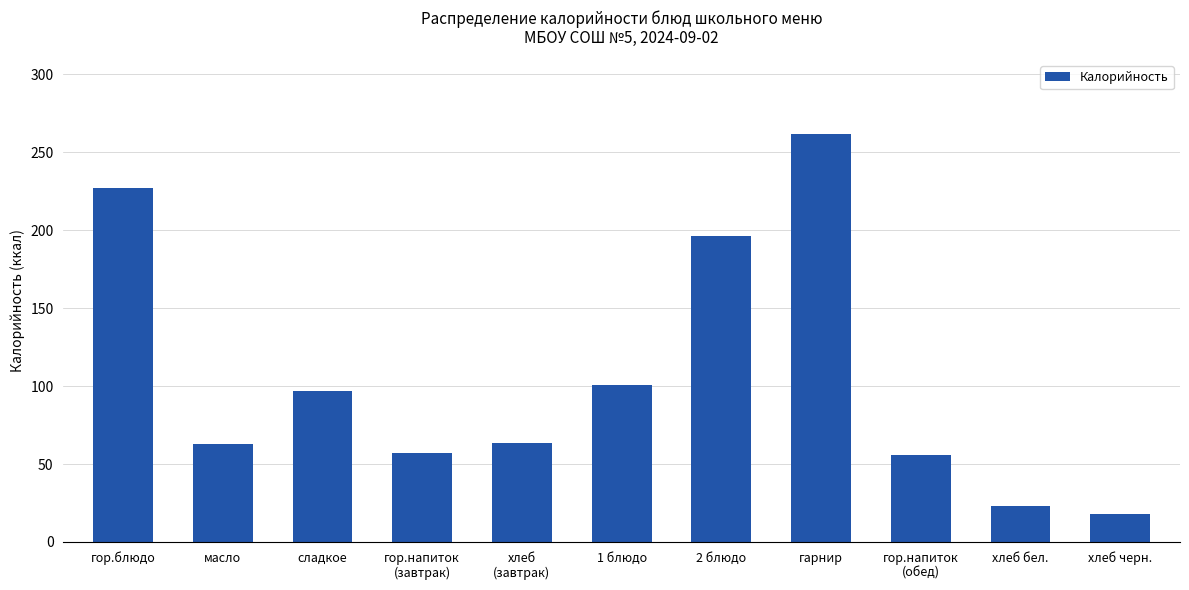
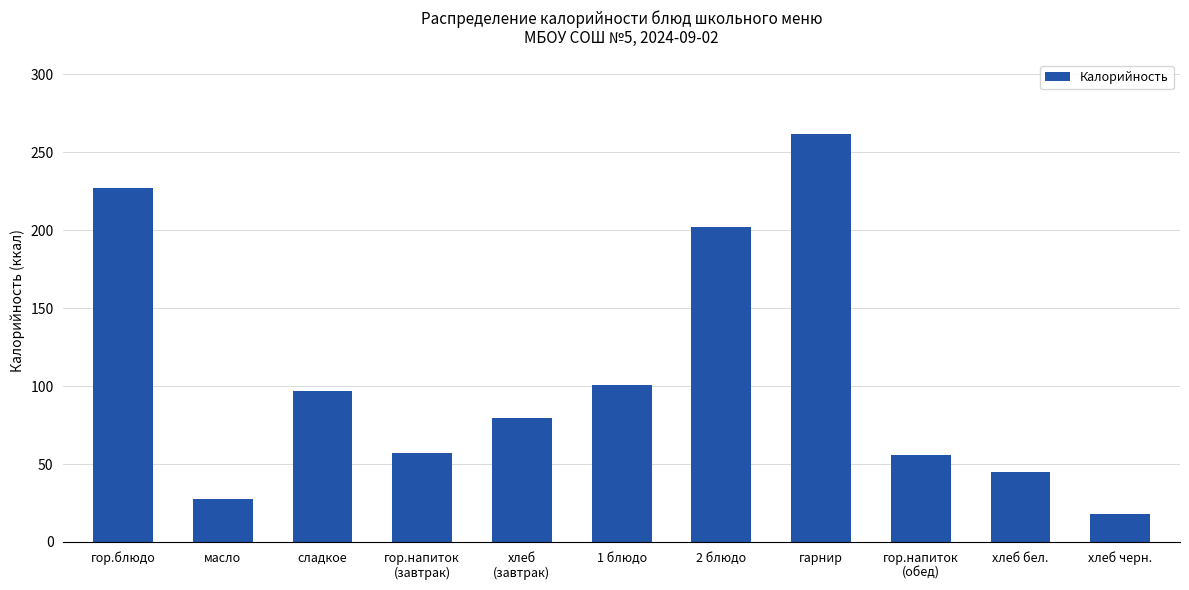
масло: 63 -> 27
хлеб (завтрак): 64 -> 80
2 блюдо: 196 -> 202
хлеб бел.: 23 -> 45
